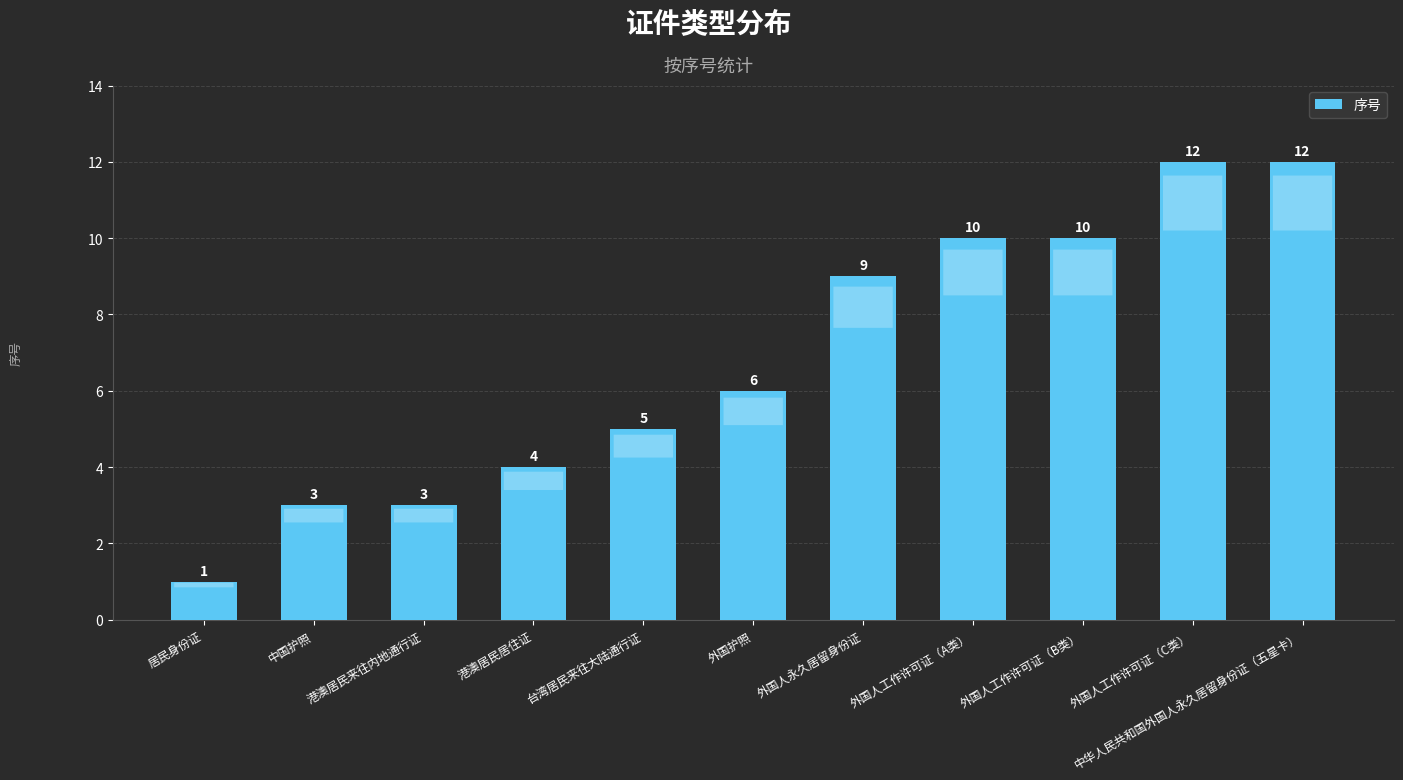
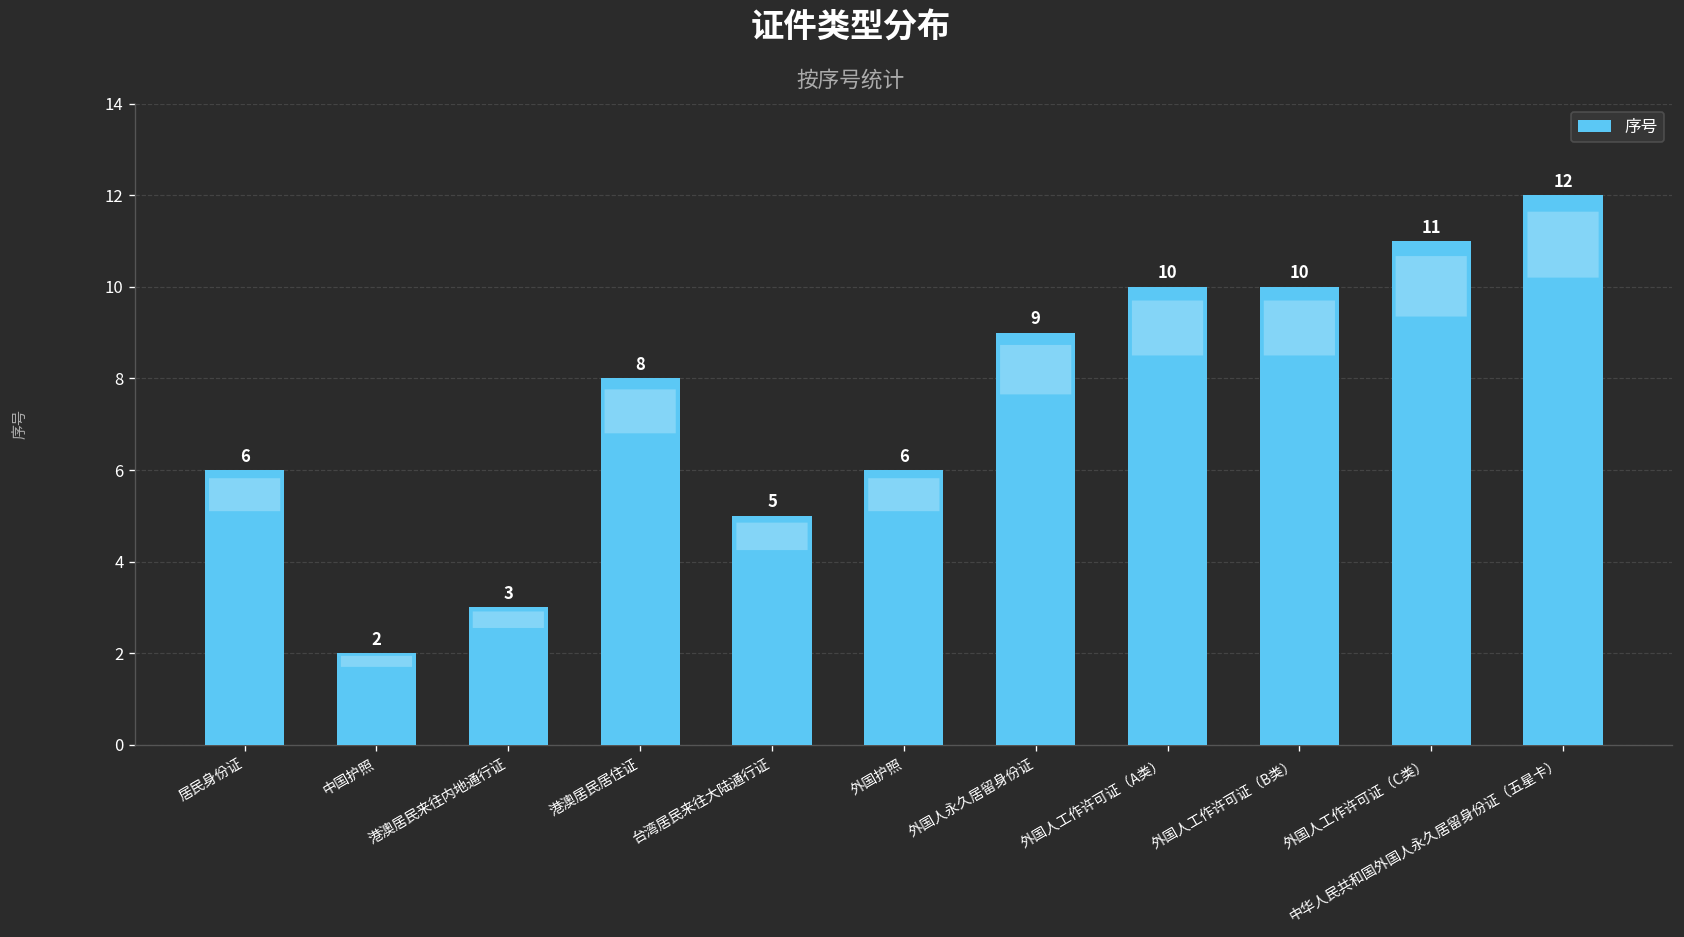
居民身份证: 1 -> 6
中国护照: 3 -> 2
港澳居民居住证: 4 -> 8
外国人工作许可证（C类）: 12 -> 11
